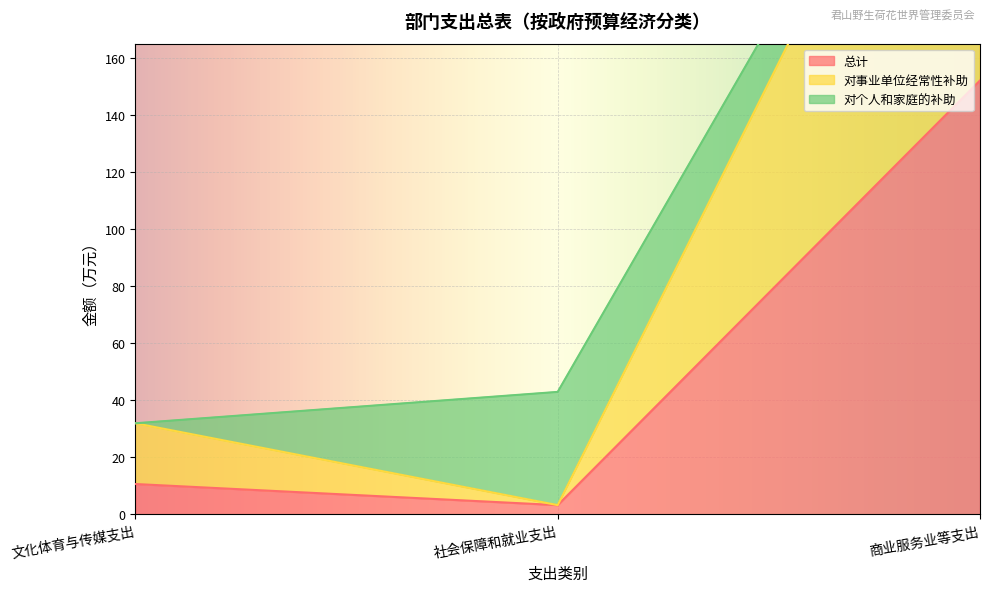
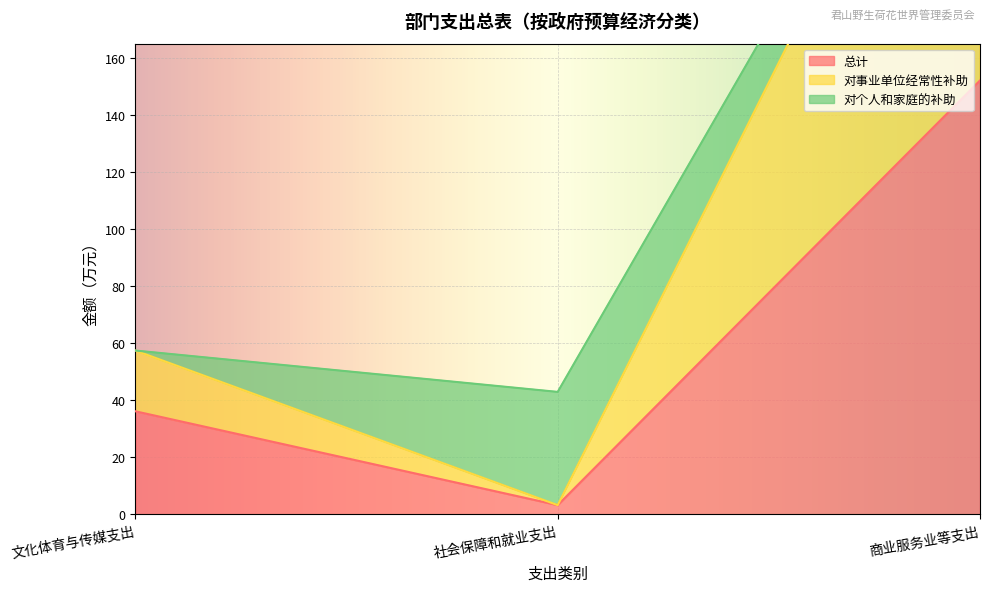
总计, 文化体育与传媒支出: 11 -> 36
